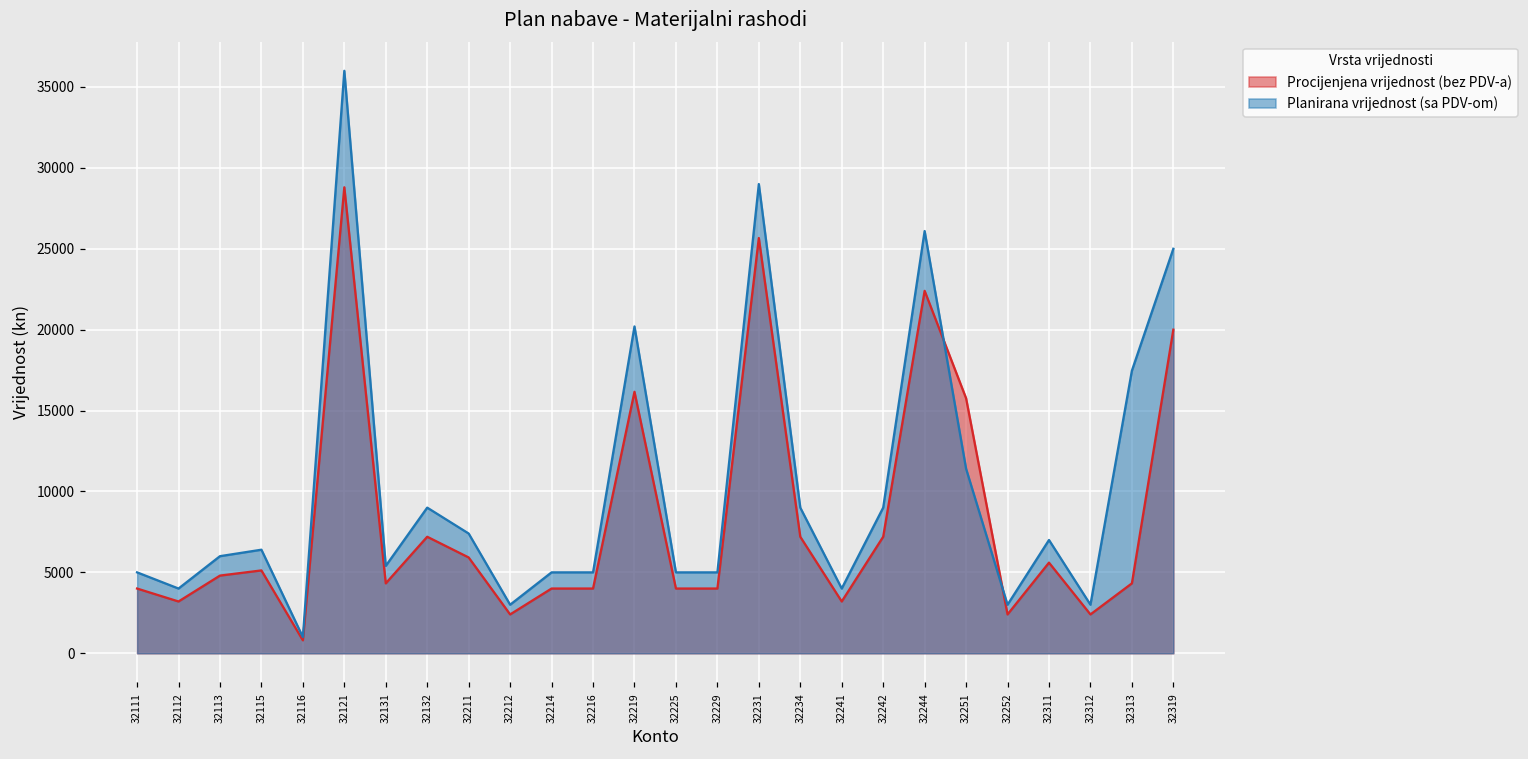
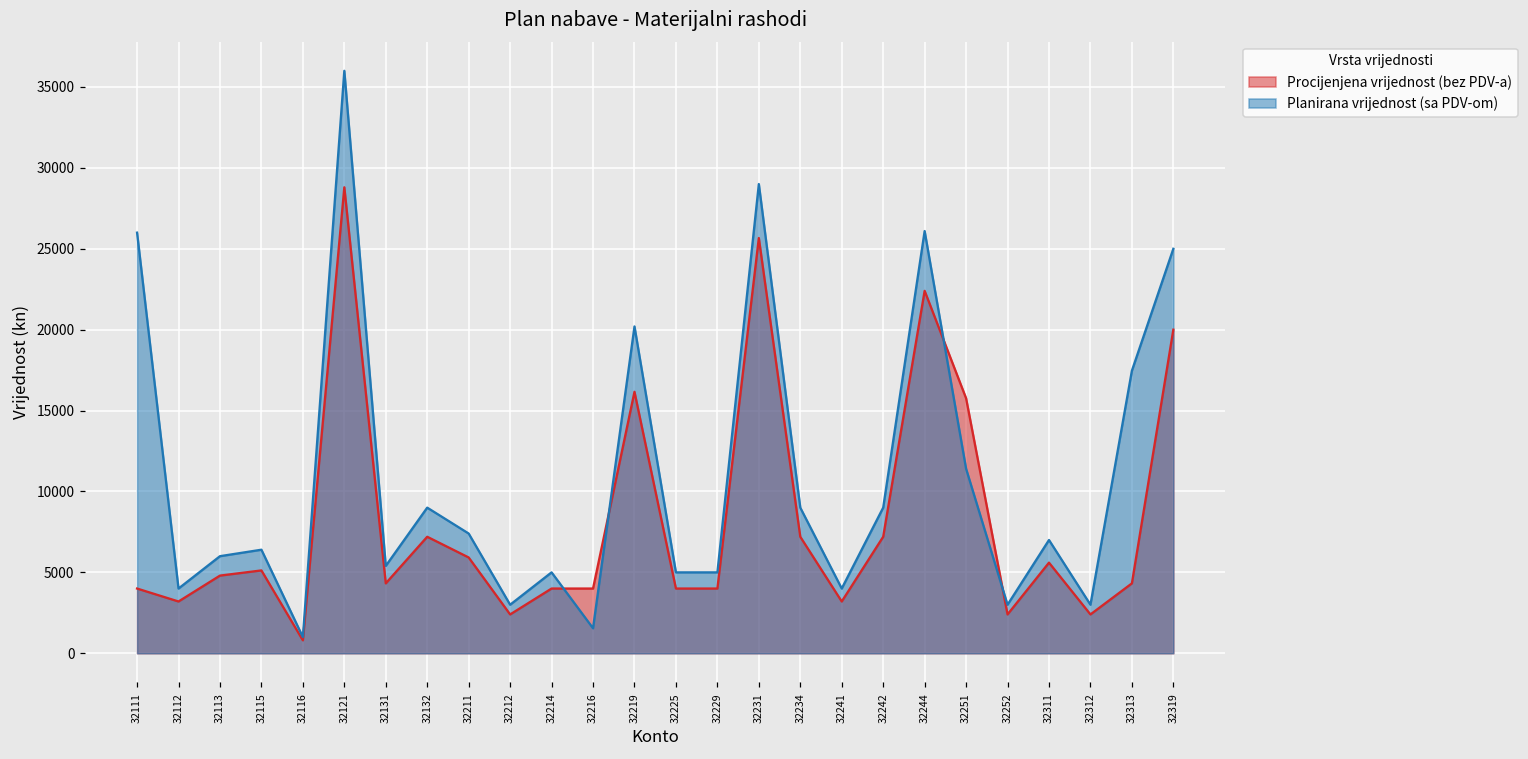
Planirana vrijednost (sa PDV-om), 32111: 5000 -> 26000
Planirana vrijednost (sa PDV-om), 32216: 5000 -> 1500
